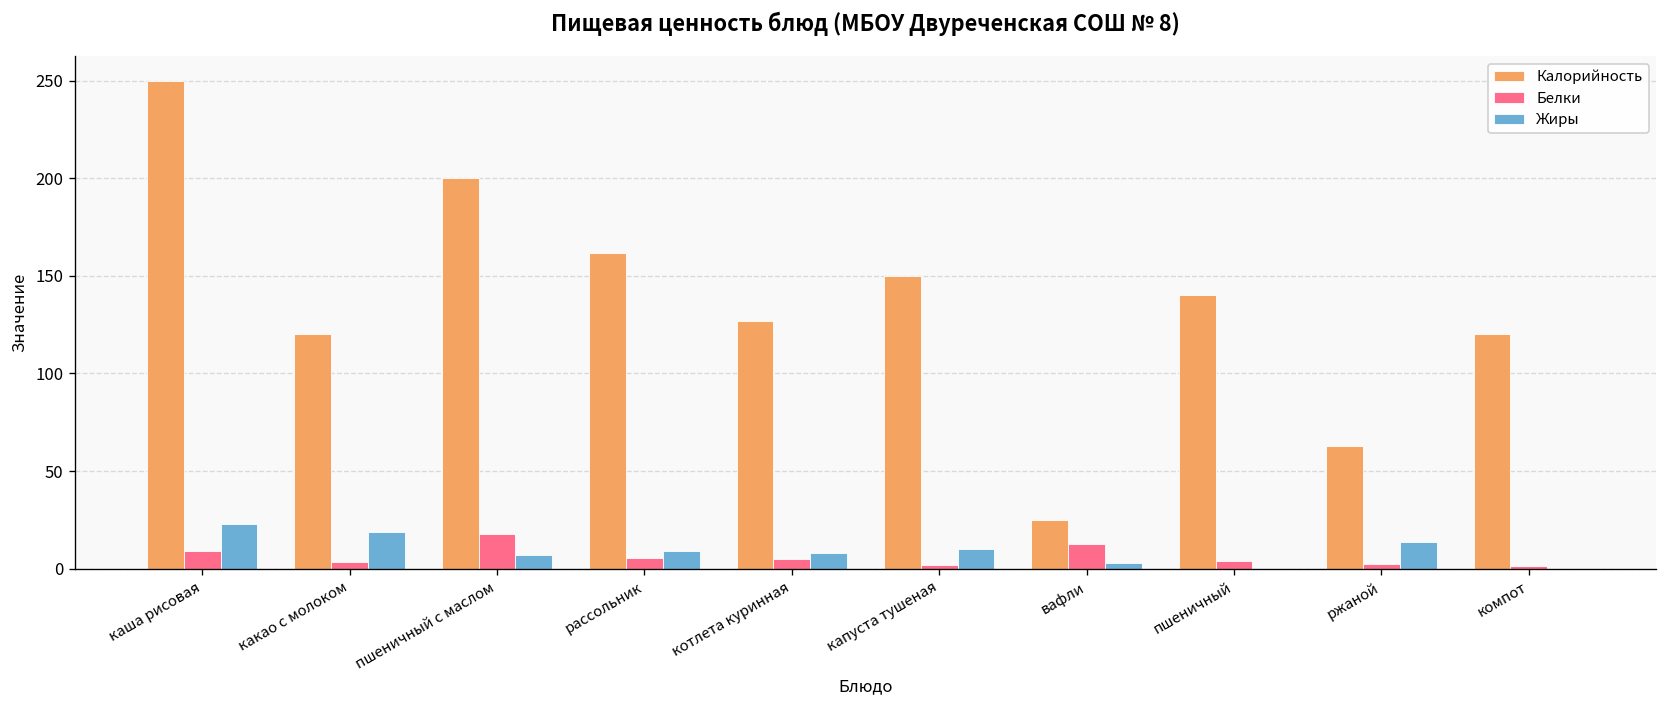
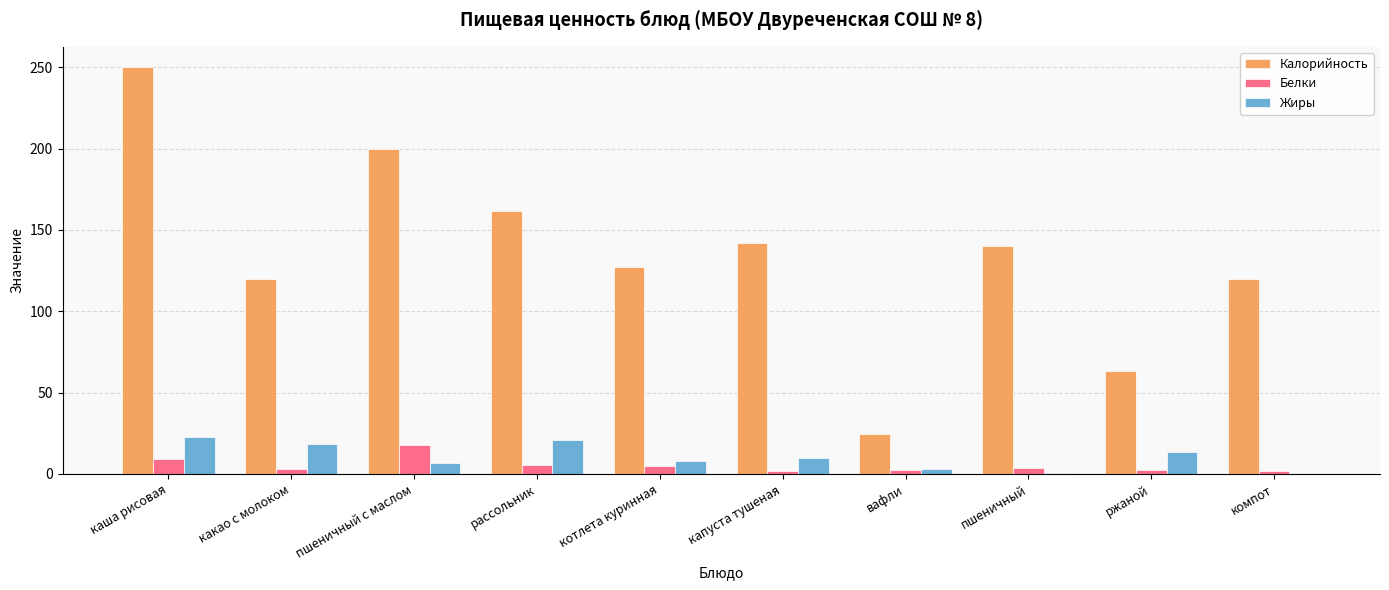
Жиры, рассольник: 9 -> 21
Калорийность, капуста тушеная: 150 -> 142
Белки, вафли: 13 -> 2
